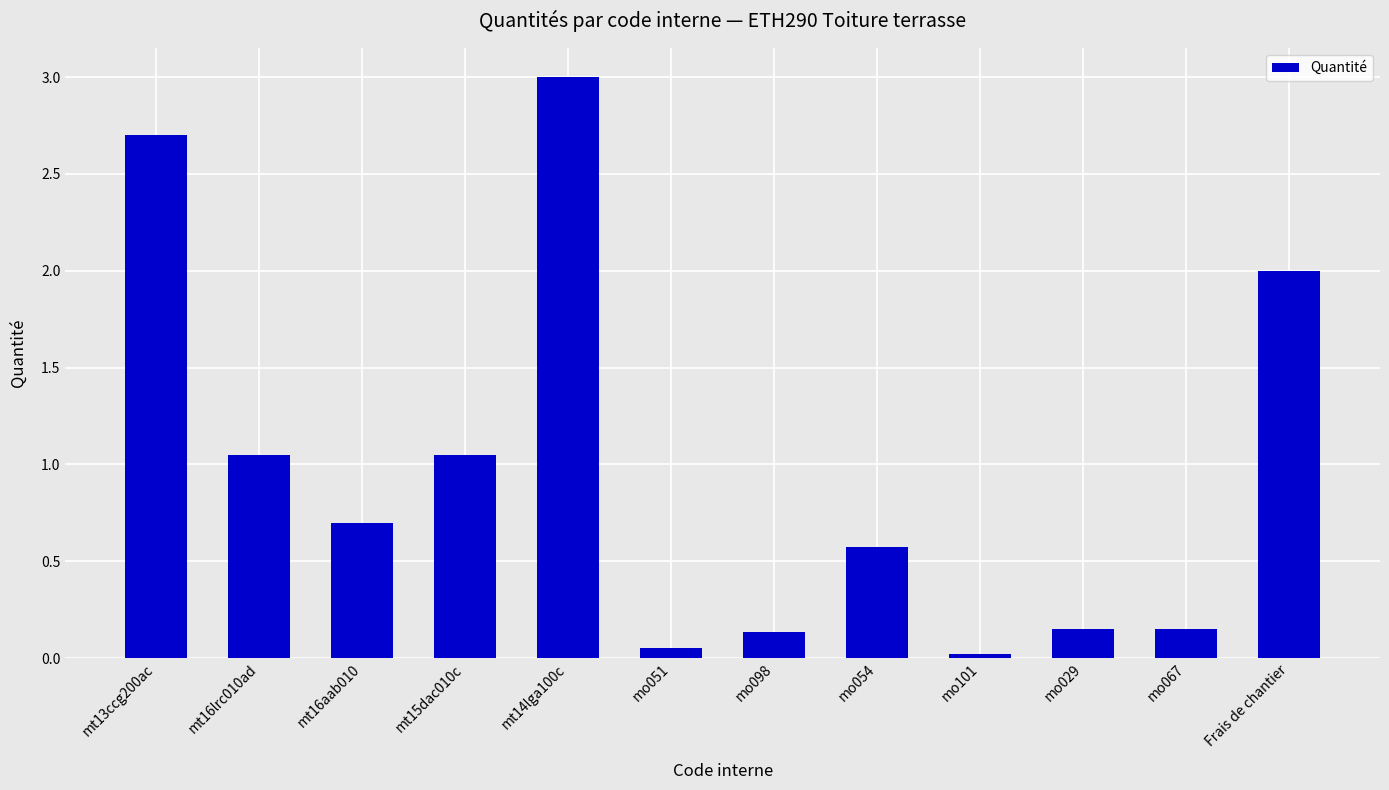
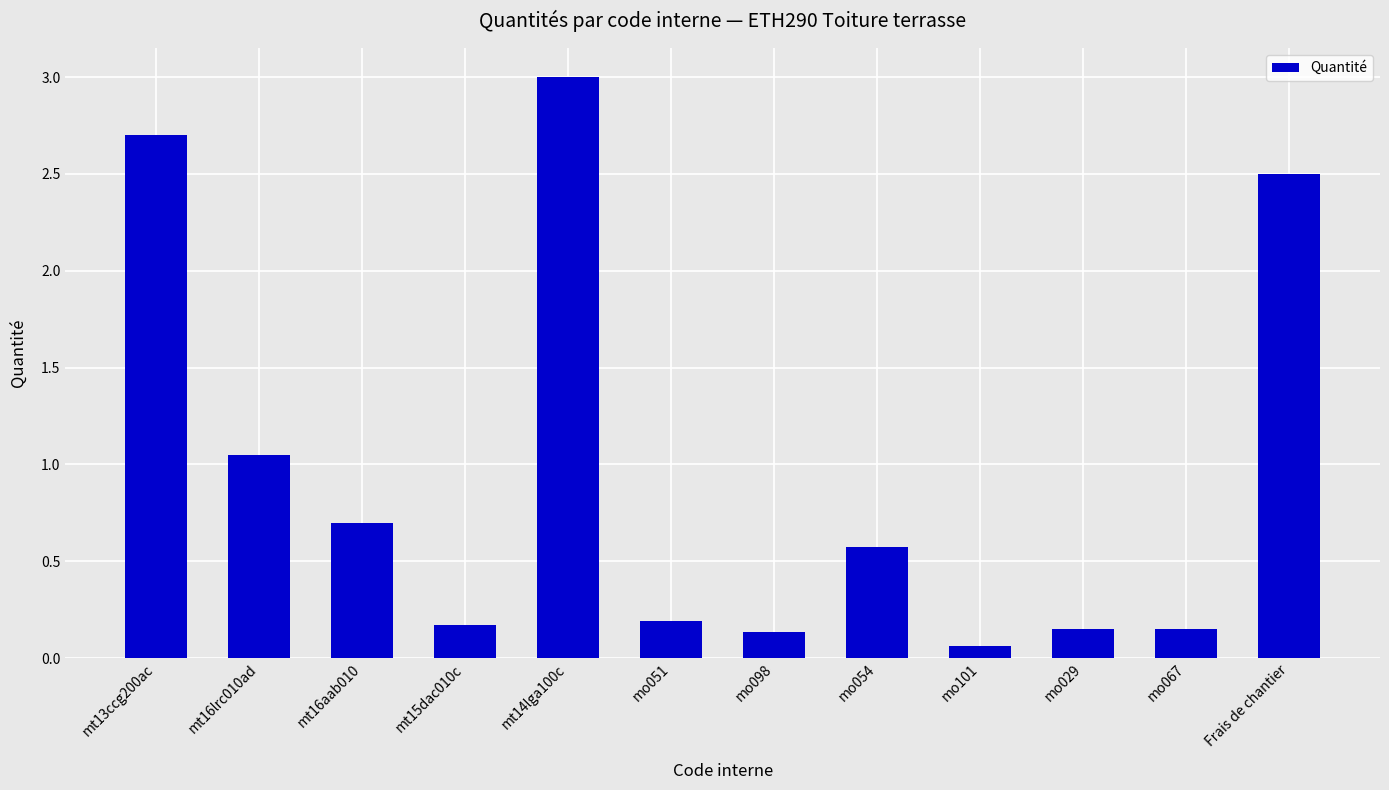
mt15dac010c: 1.05 -> 0.17
mo051: 0.05 -> 0.19
mo101: 0.02 -> 0.06
Frais de chantier: 2.0 -> 2.5
